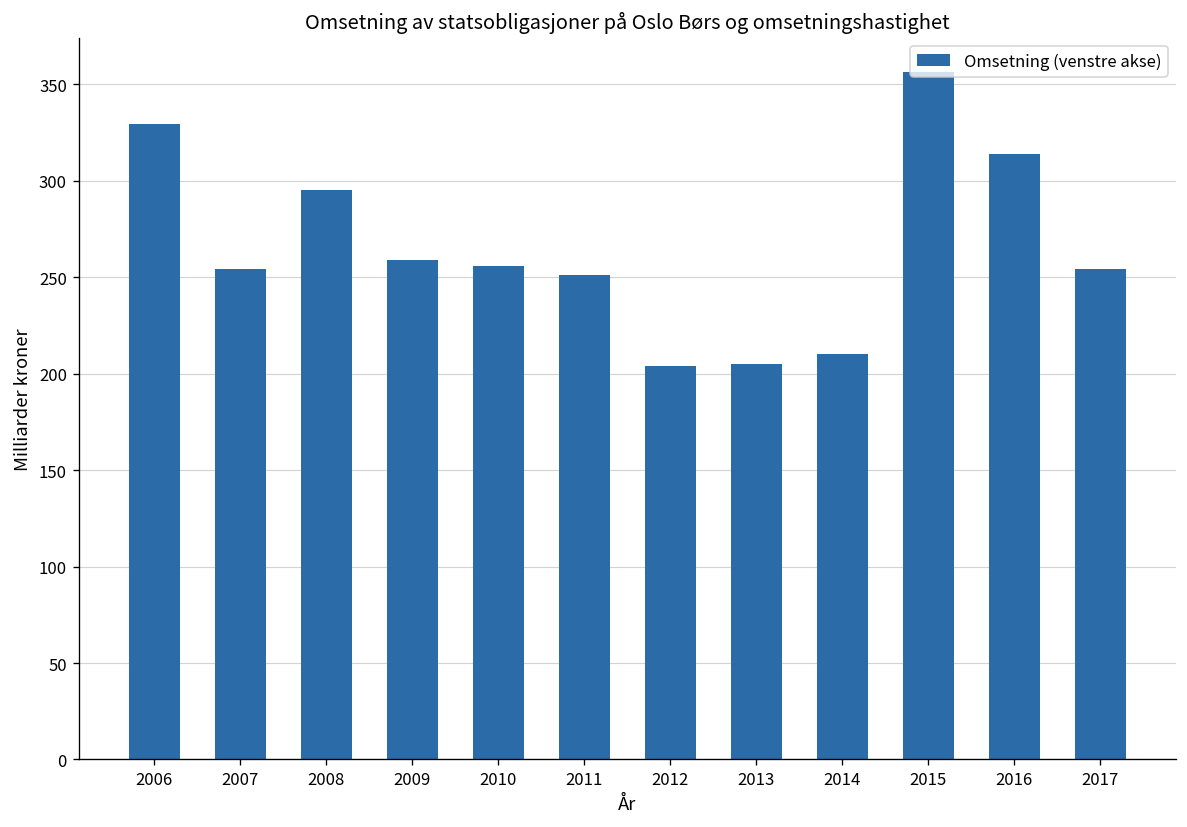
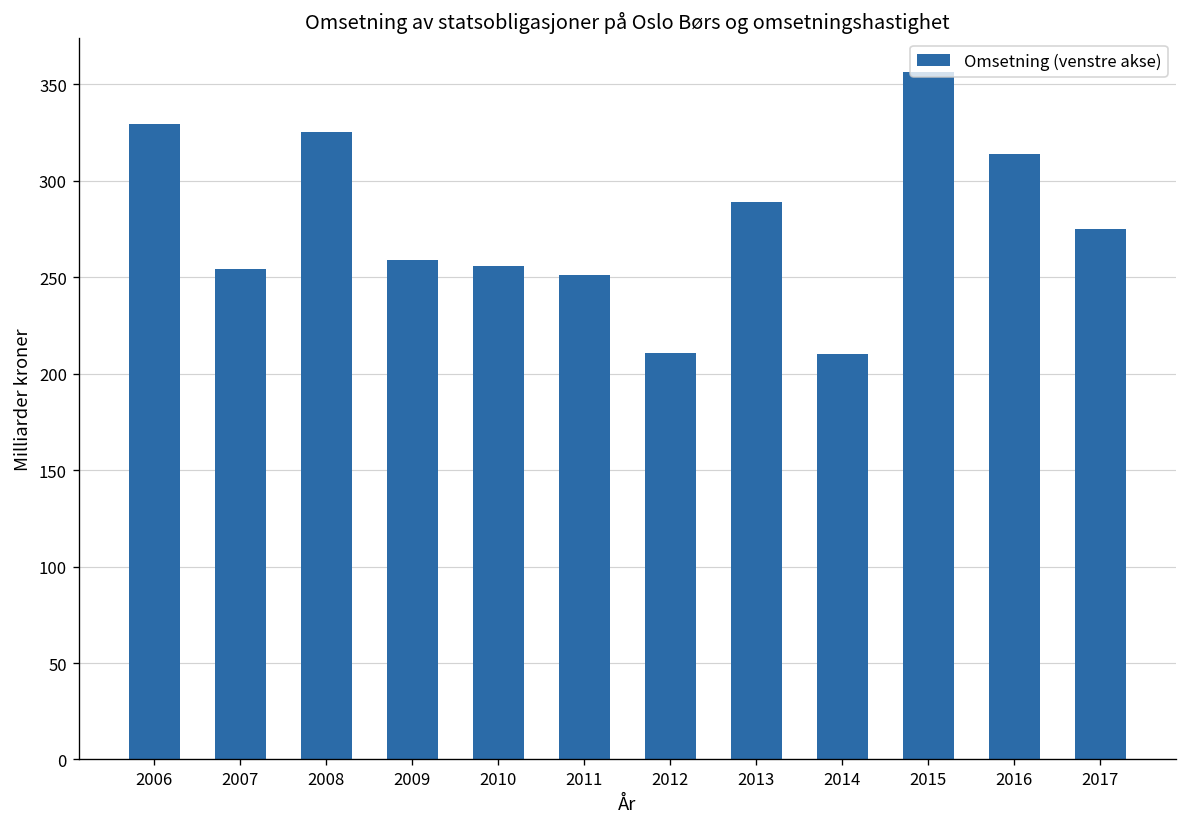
2008: 295 -> 325
2012: 204 -> 211
2013: 205 -> 289
2017: 254 -> 275
